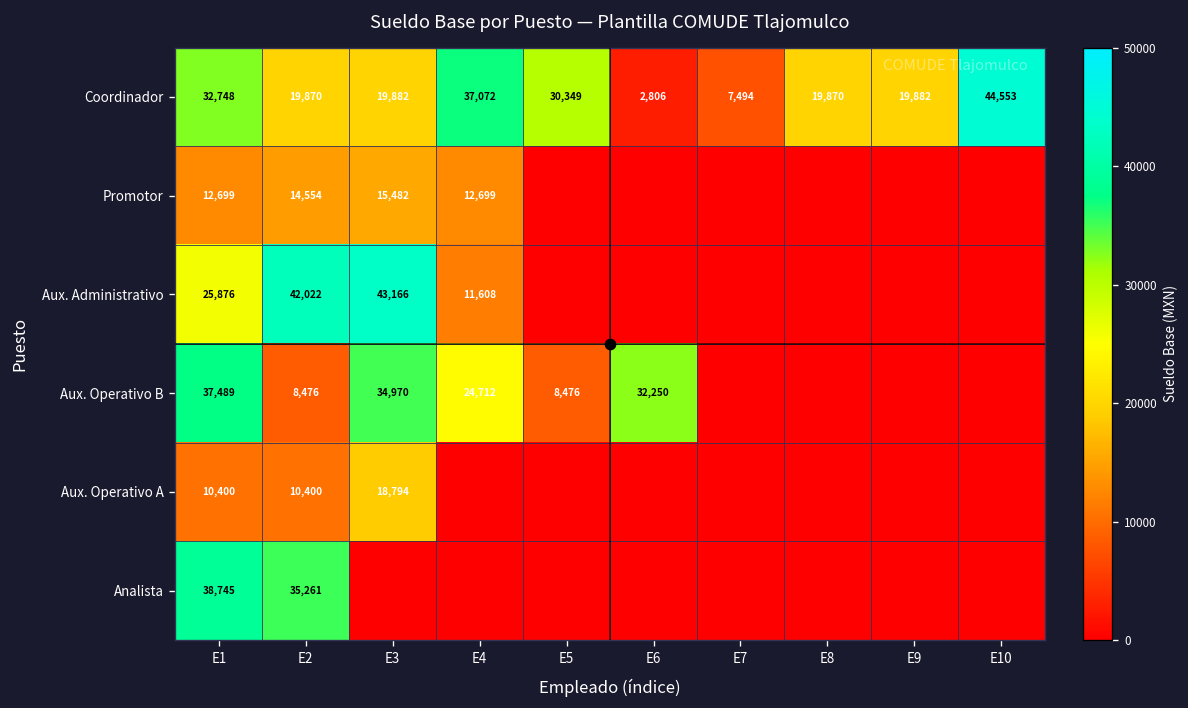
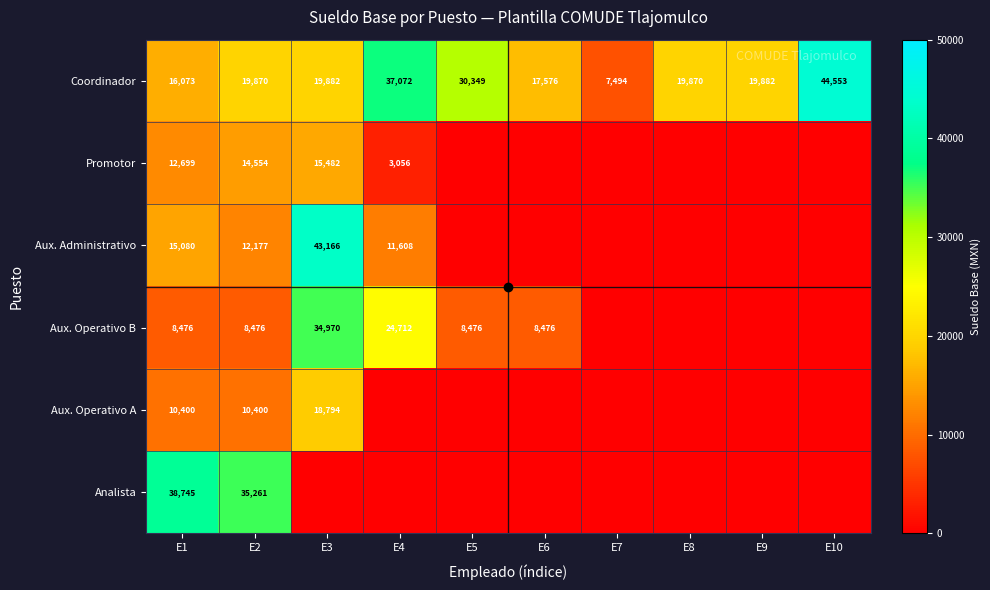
Coordinador, E1: 32,748 -> 16,073
Coordinador, E6: 2,806 -> 17,576
Promotor, E4: 12,699 -> 3,056
Aux. Administrativo, E1: 25,876 -> 15,080
Aux. Administrativo, E2: 42,022 -> 12,177
Aux. Operativo B, E1: 37,489 -> 8,476
Aux. Operativo B, E6: 32,250 -> 8,476
